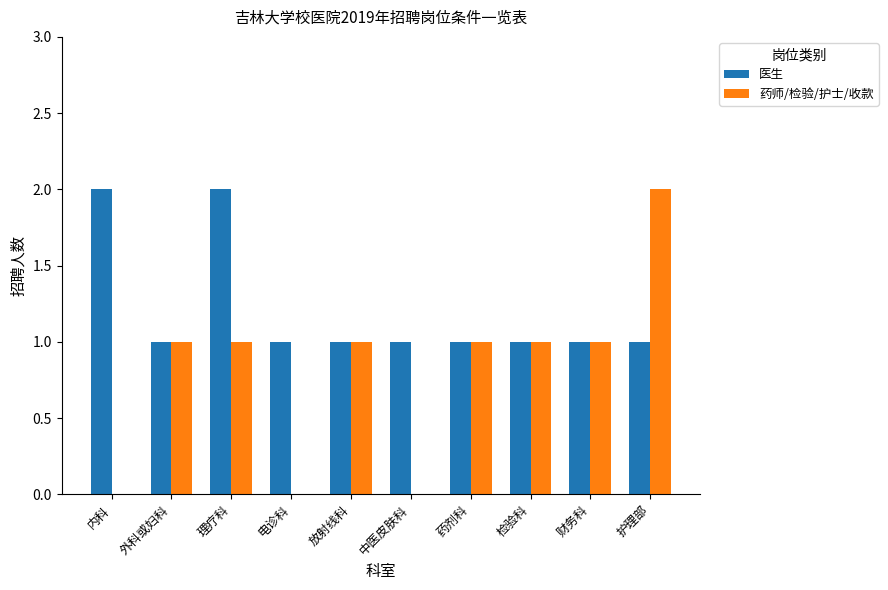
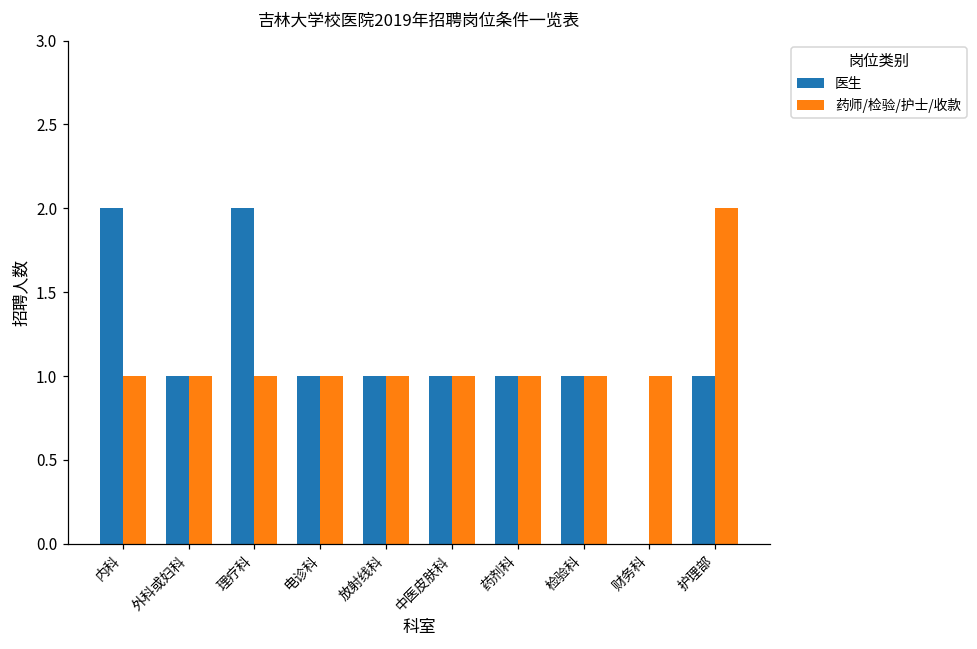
药师/检验/护士/收款, 内科: 0 -> 1
药师/检验/护士/收款, 电诊科: 0 -> 1
药师/检验/护士/收款, 中医皮肤科: 0 -> 1
医生, 财务科: 1 -> 0
